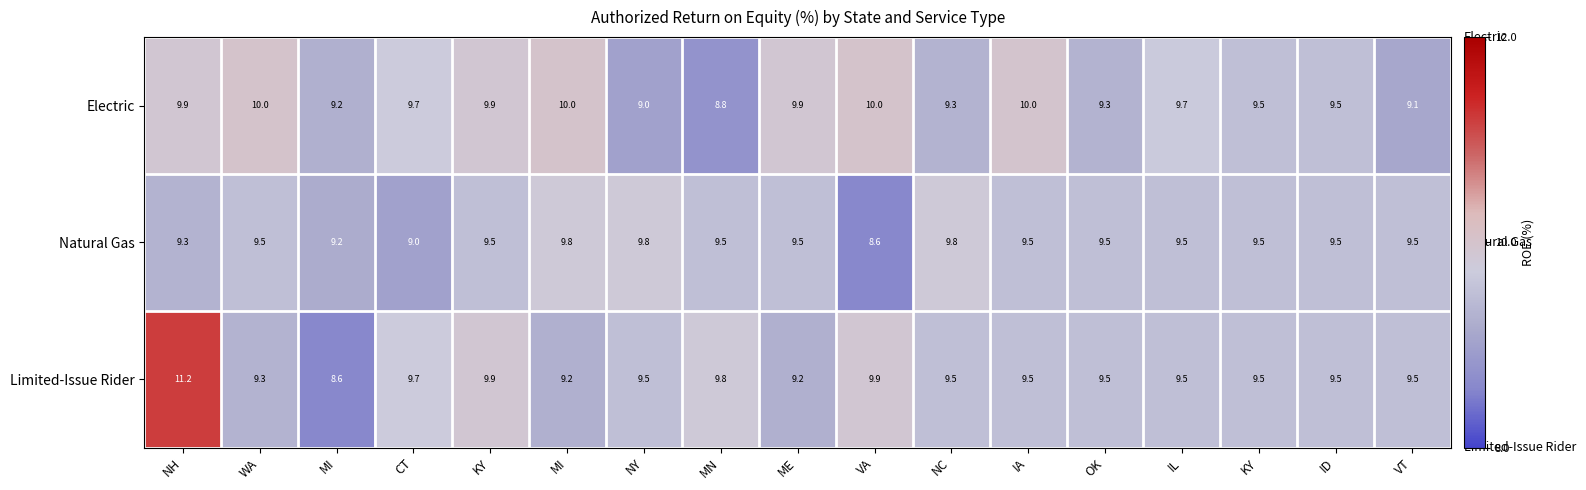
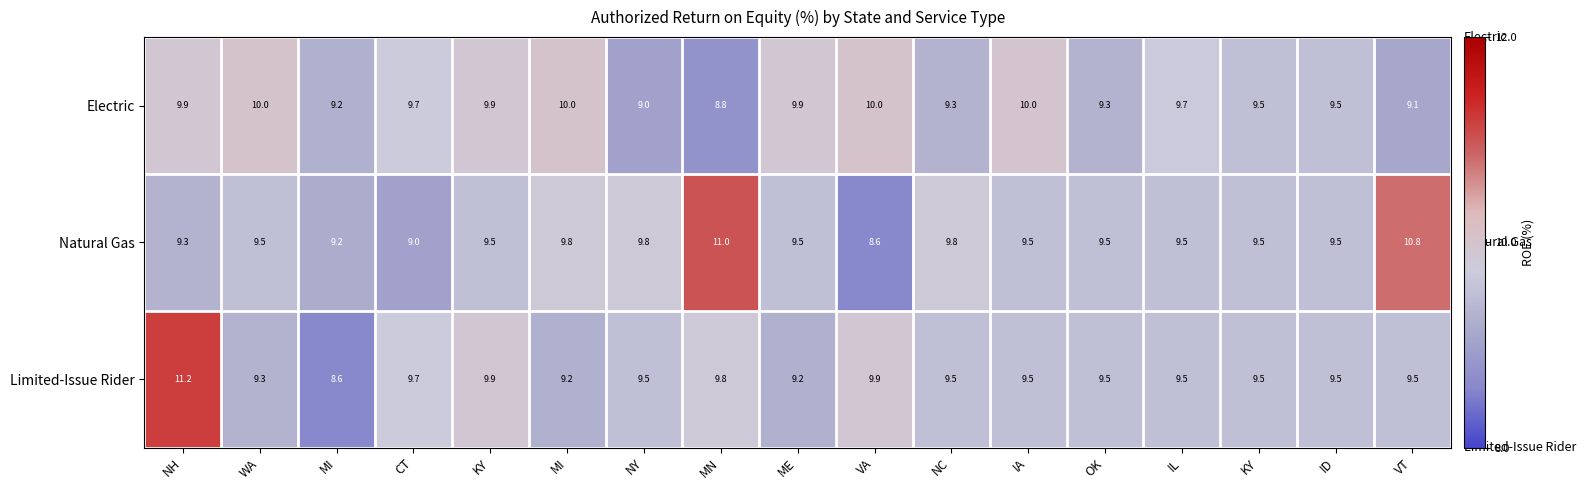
Natural Gas, MN: 9.5 -> 11.0
Natural Gas, VT: 9.5 -> 10.8
